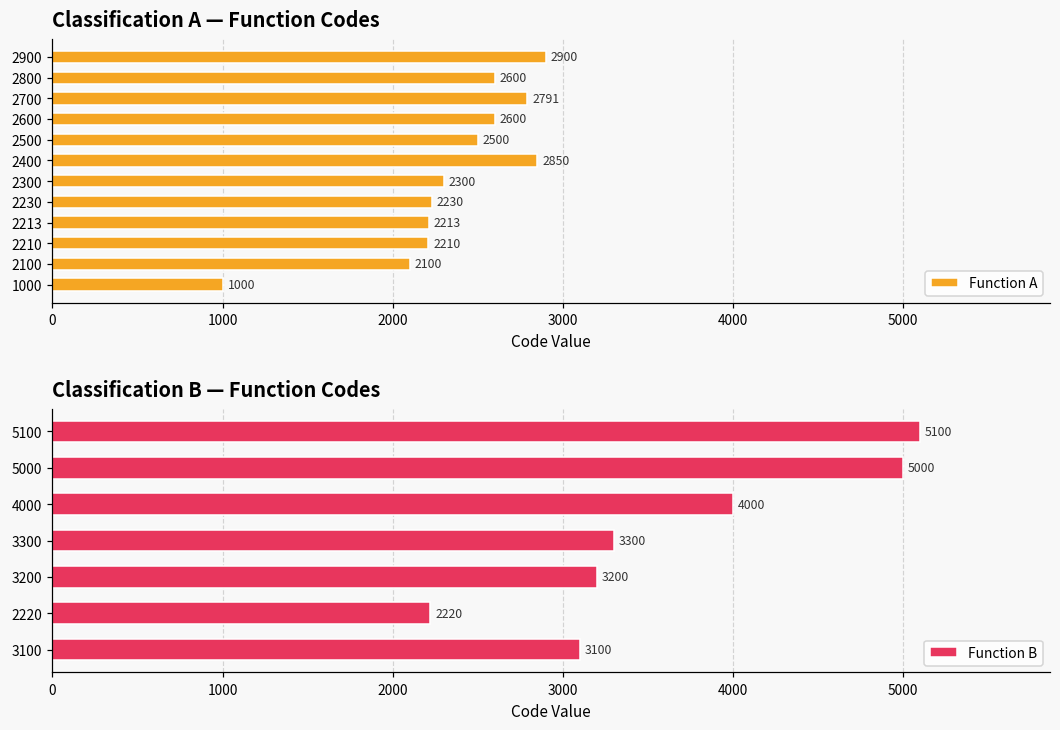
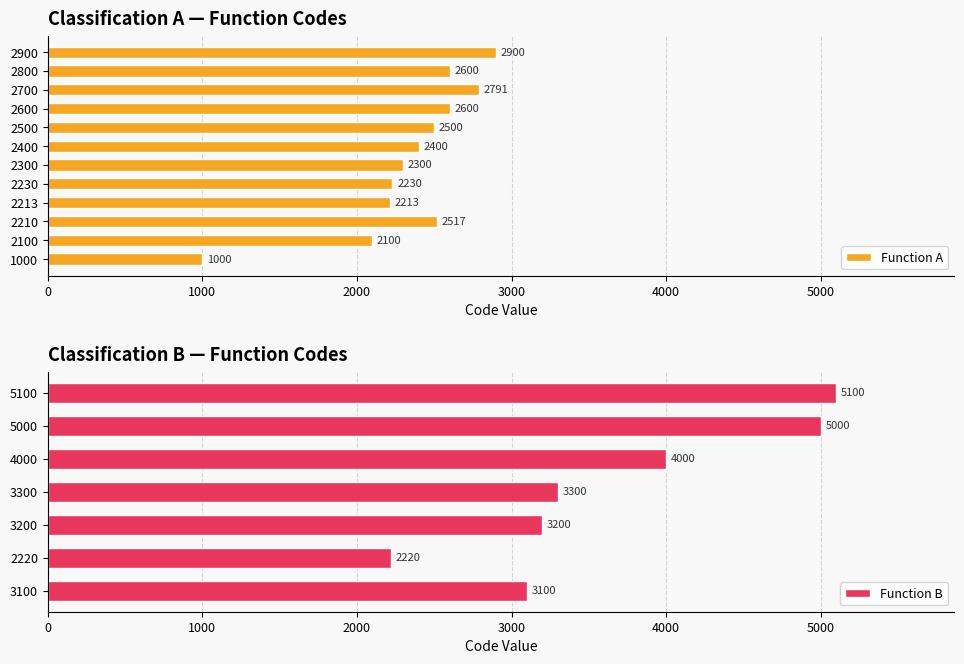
Classification A — Function Codes, 2400: 2850 -> 2400
Classification A — Function Codes, 2210: 2210 -> 2517
